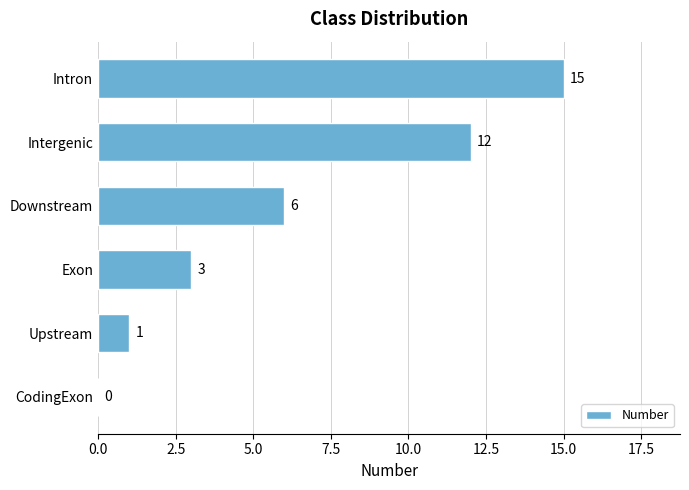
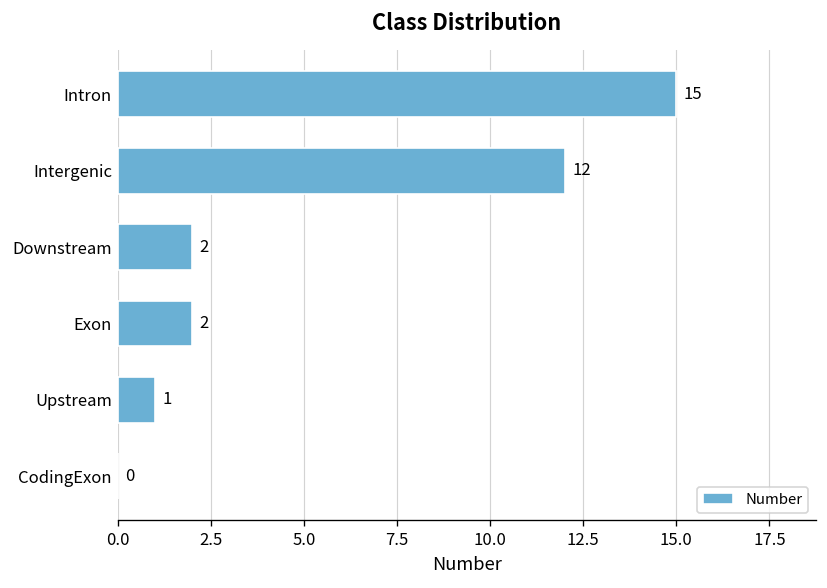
Downstream: 6 -> 2
Exon: 3 -> 2
